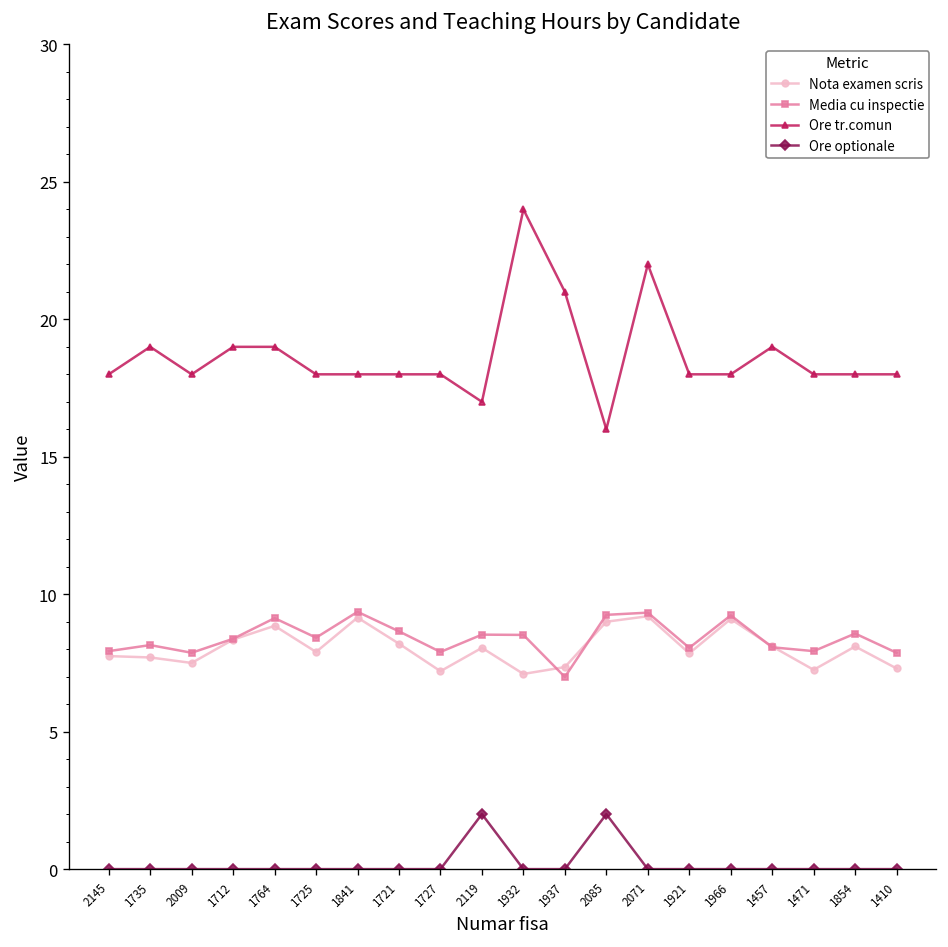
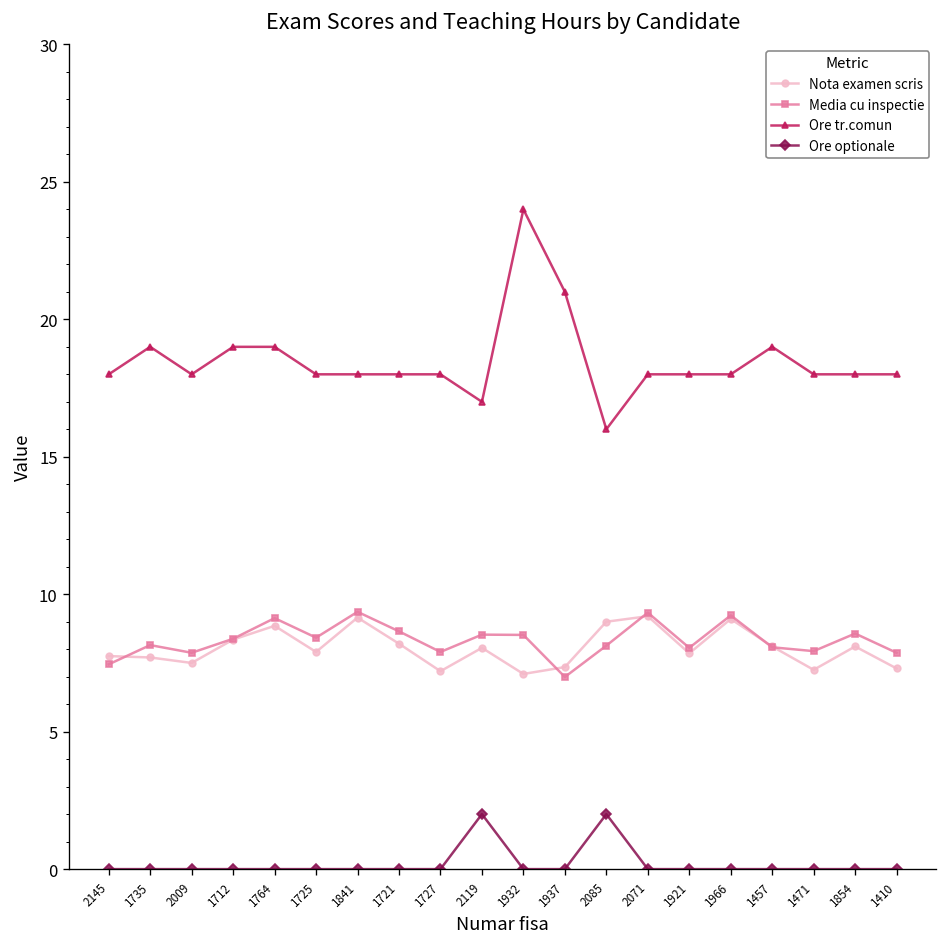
Media cu inspectie, 2145: 7.9 -> 7.5
Media cu inspectie, 2085: 9.3 -> 8.1
Ore tr.comun, 2071: 22 -> 18
